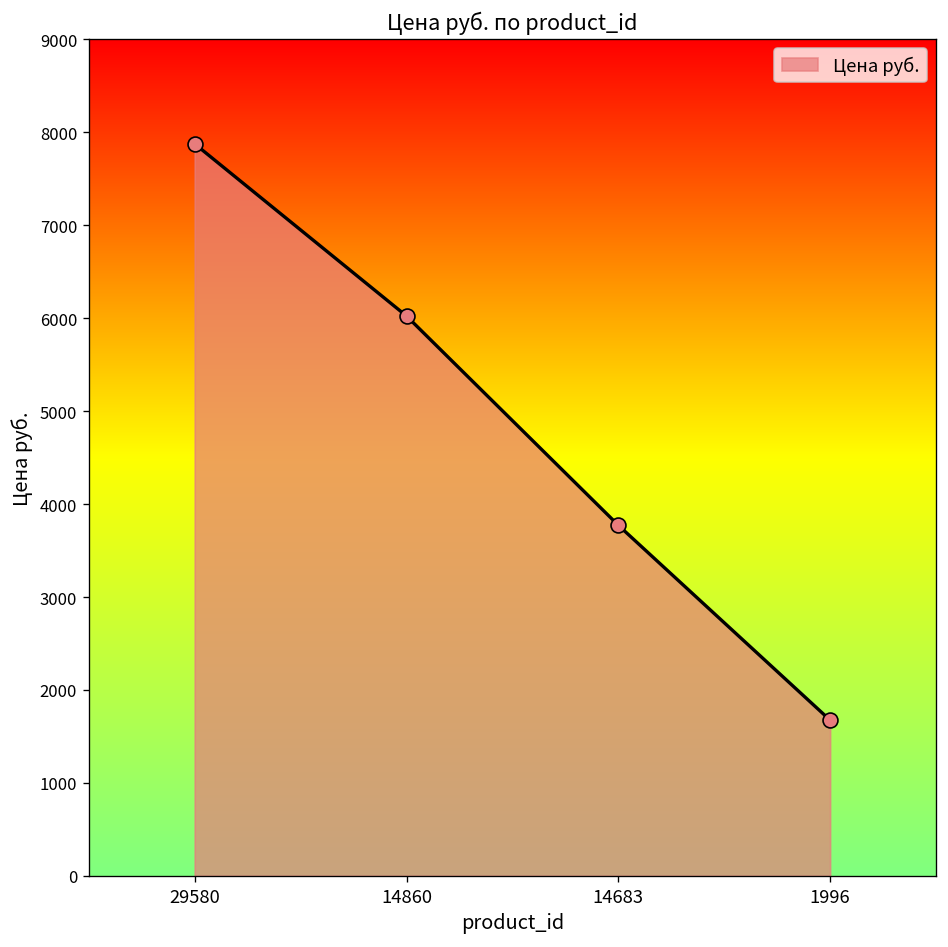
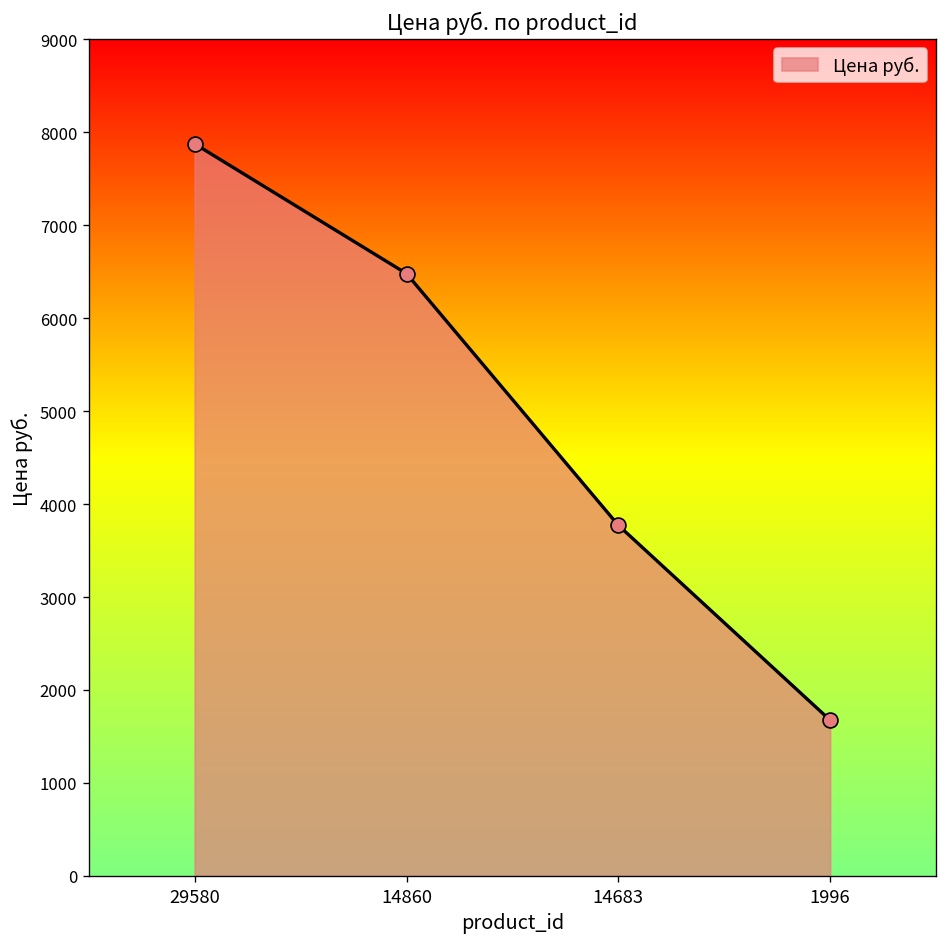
14860: 6000 -> 6500
